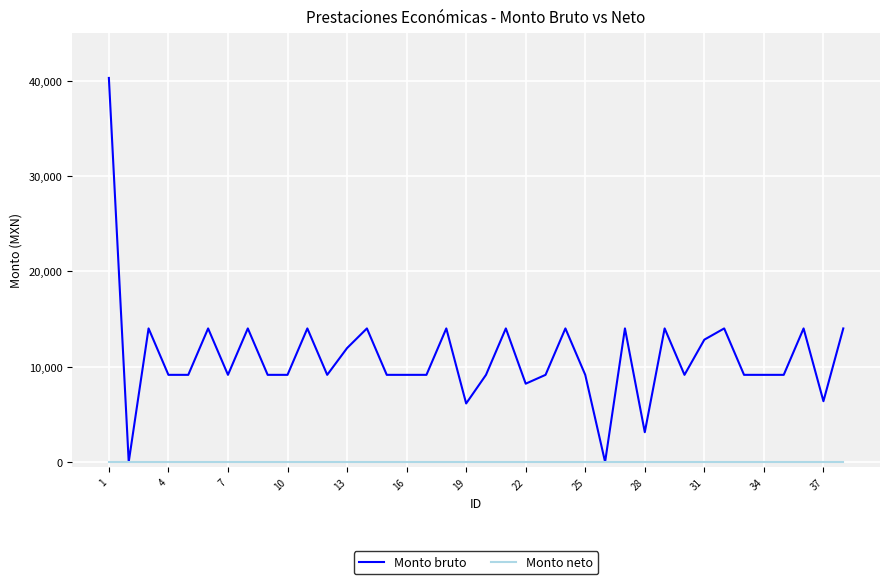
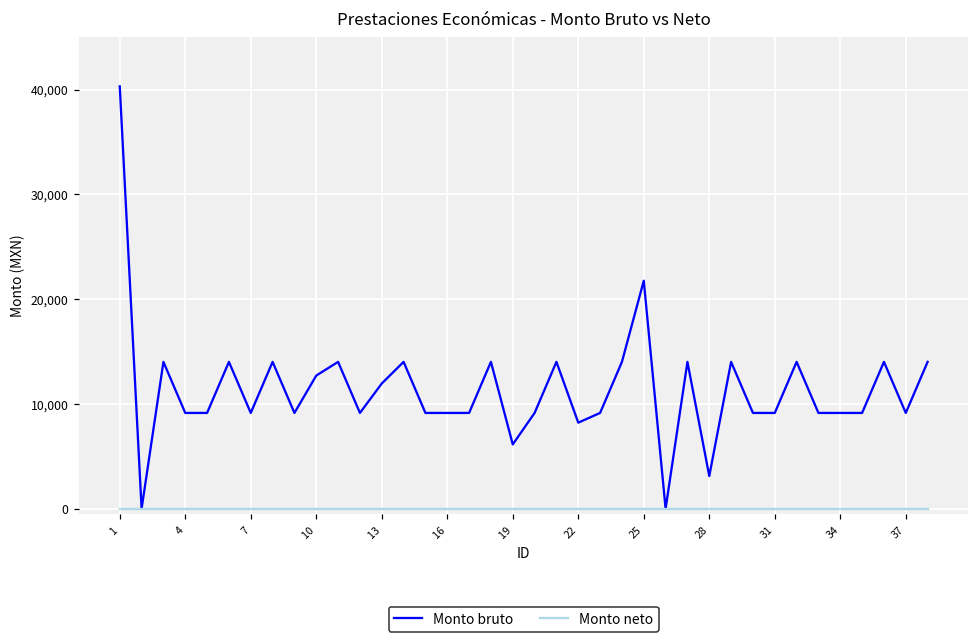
Monto bruto, 10: 9,000 -> 13,000
Monto bruto, 25: 9,000 -> 22,000
Monto bruto, 31: 13,000 -> 9,000
Monto bruto, 37: 6,000 -> 9,000
